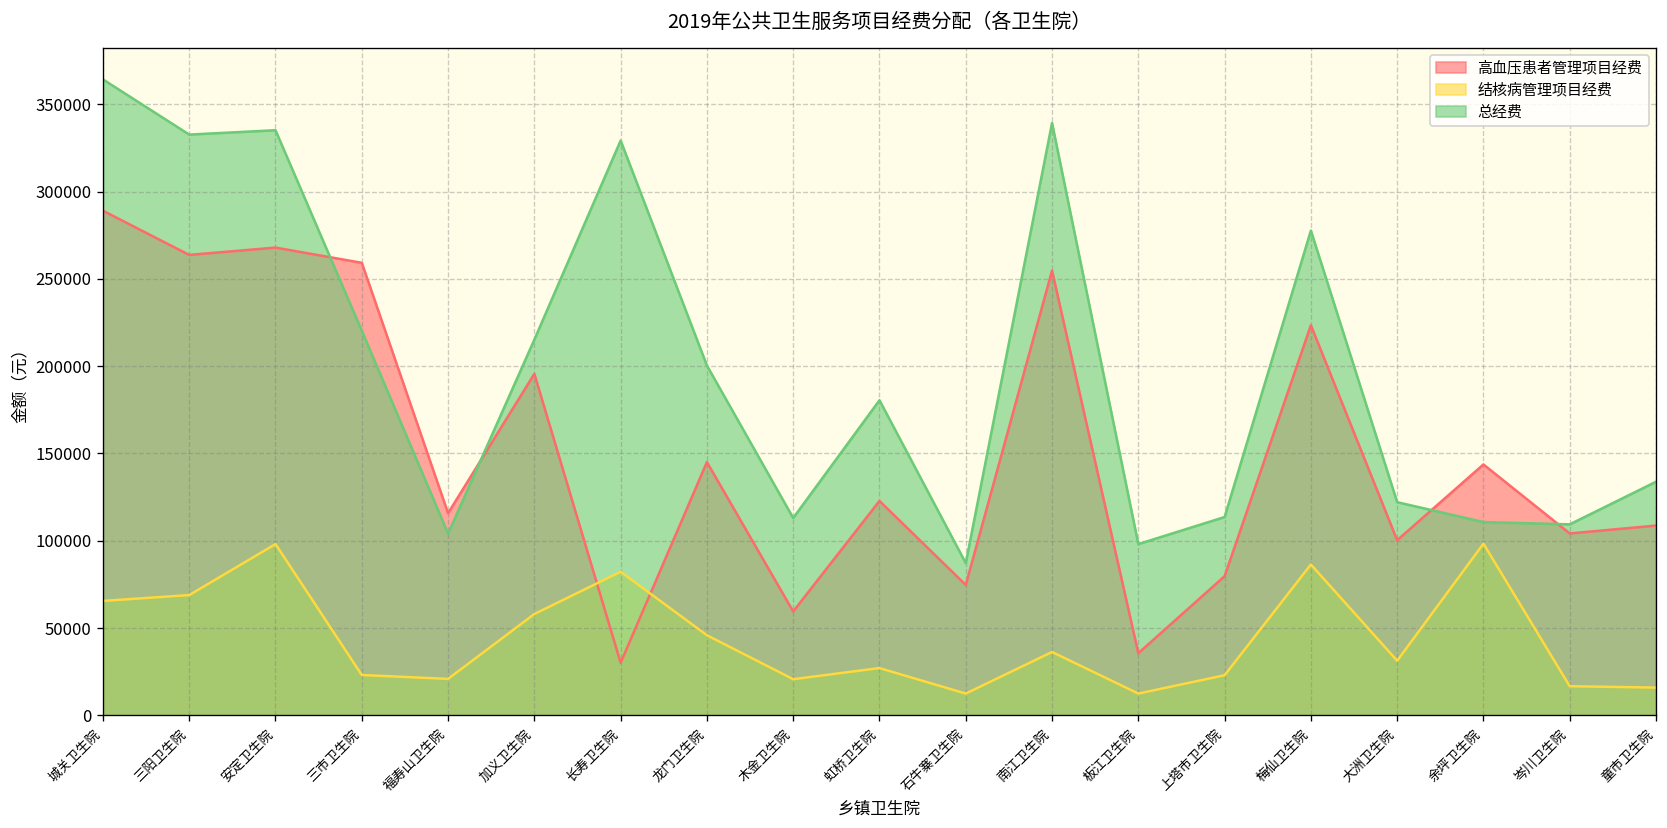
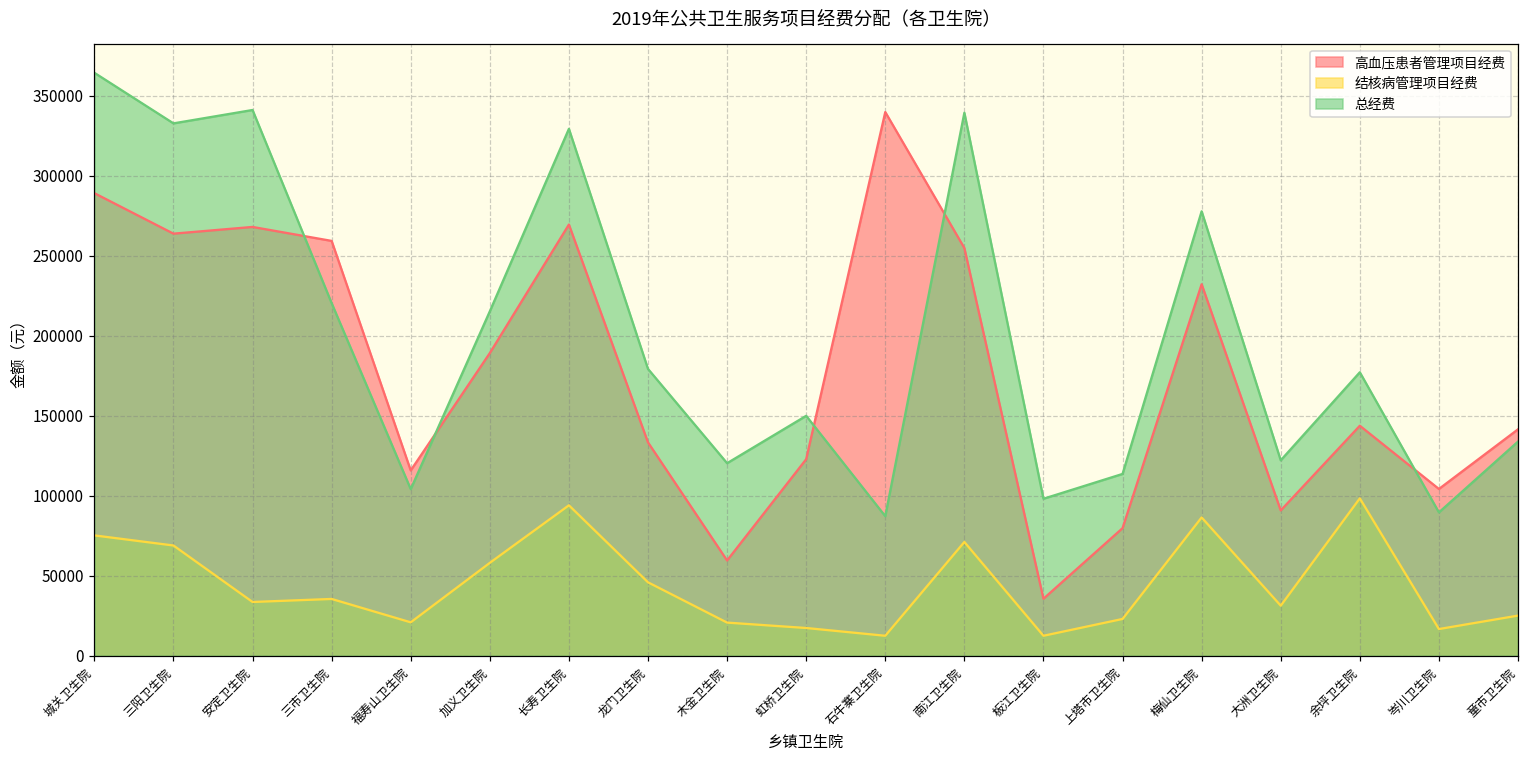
结核病管理项目经费, 城关卫生院: 66000 -> 75000
结核病管理项目经费, 安定卫生院: 98000 -> 34000
总经费, 安定卫生院: 335000 -> 341000
结核病管理项目经费, 三市卫生院: 23000 -> 36000
高血压患者管理项目经费, 加义卫生院: 196000 -> 189000
高血压患者管理项目经费, 长寿卫生院: 30000 -> 269000
结核病管理项目经费, 长寿卫生院: 82000 -> 94000
高血压患者管理项目经费, 龙门卫生院: 145000 -> 133000
总经费, 龙门卫生院: 200000 -> 179000
总经费, 木金卫生院: 113000 -> 120000
结核病管理项目经费, 虹桥卫生院: 27000 -> 17000
总经费, 虹桥卫生院: 180000 -> 150000
高血压患者管理项目经费, 石牛寨卫生院: 75000 -> 340000
结核病管理项目经费, 南江卫生院: 36000 -> 71000
高血压患者管理项目经费, 梅仙卫生院: 223000 -> 232000
高血压患者管理项目经费, 大洲卫生院: 100000 -> 91000
总经费, 余坪卫生院: 111000 -> 177000
总经费, 岑川卫生院: 109000 -> 90000
高血压患者管理项目经费, 童市卫生院: 109000 -> 141000
结核病管理项目经费, 童市卫生院: 16000 -> 25000
